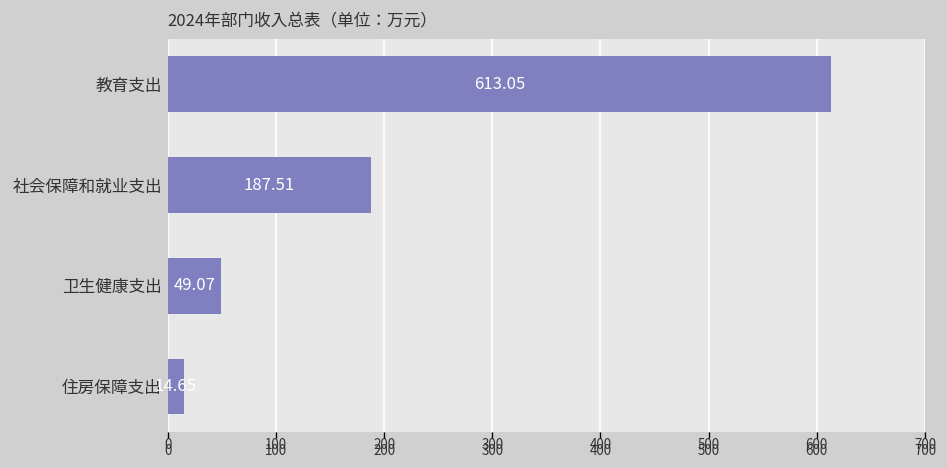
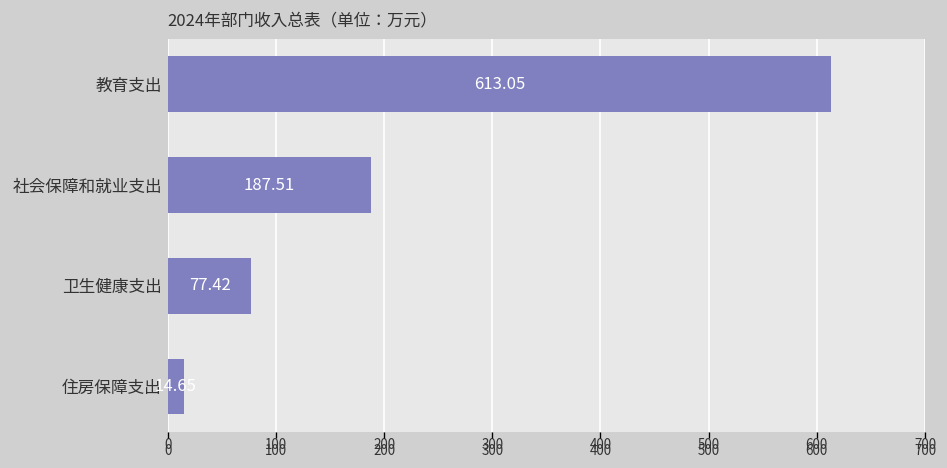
卫生健康支出: 49.07 -> 77.42
